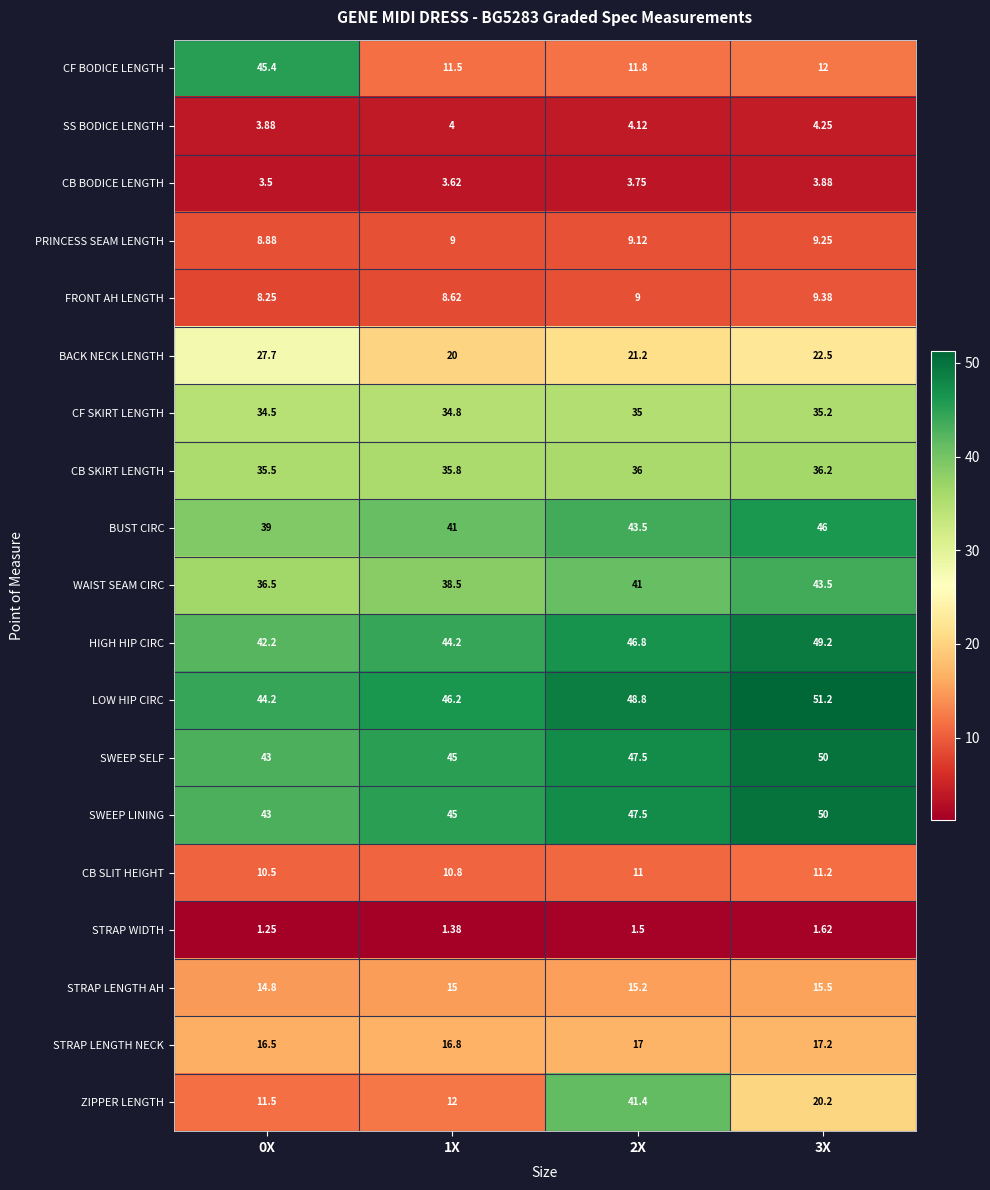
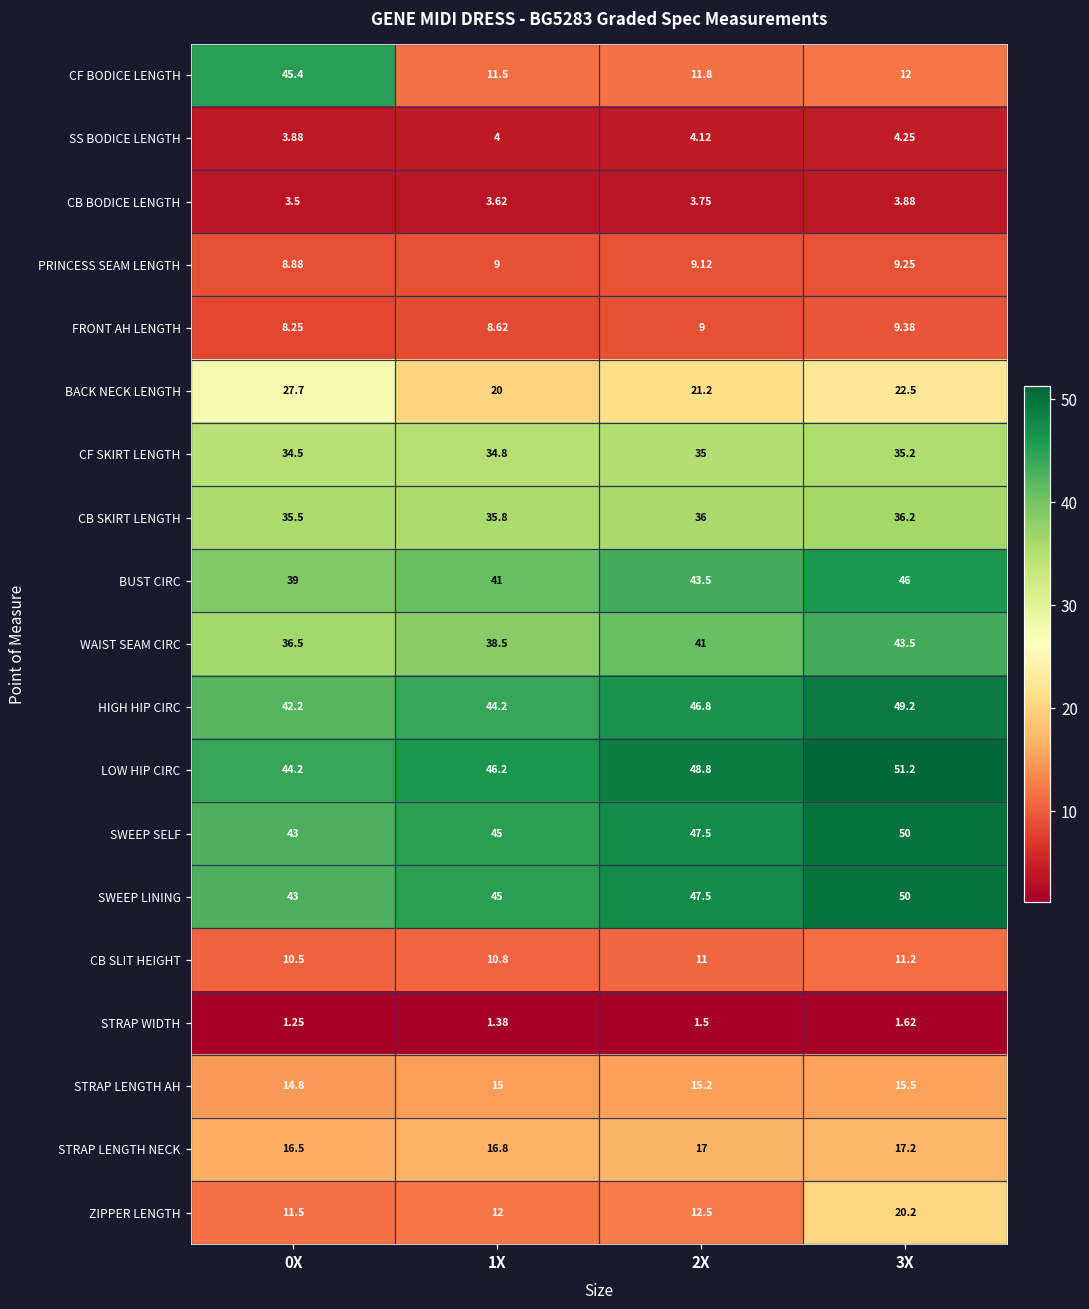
ZIPPER LENGTH, 2X: 41.4 -> 12.5
